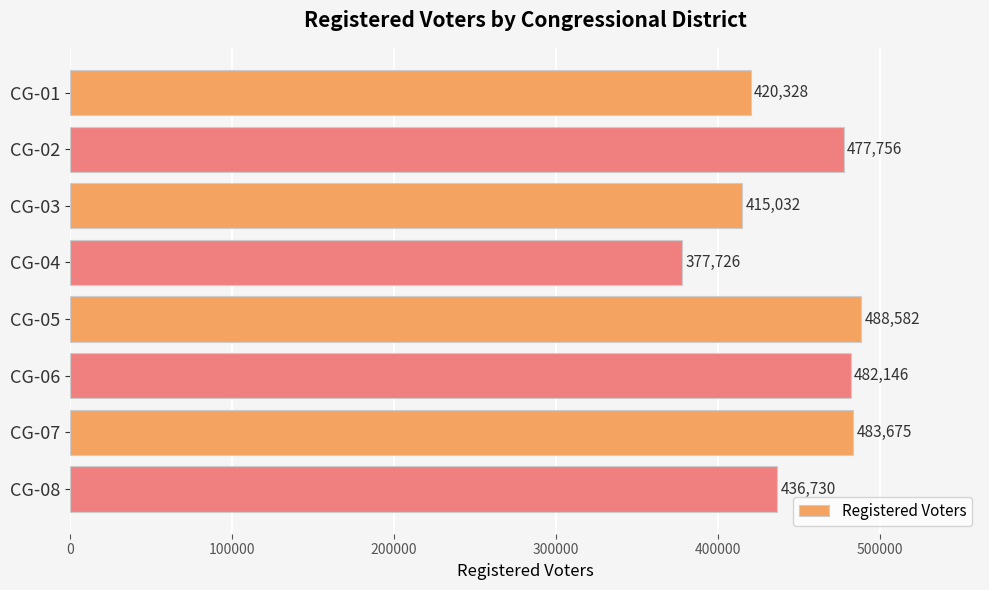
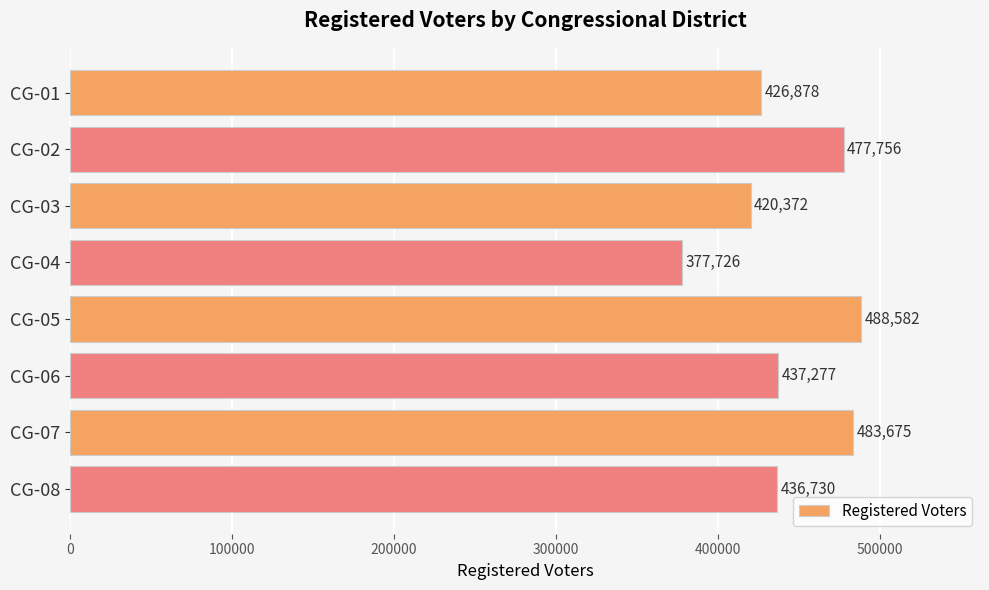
CG-01: 420,328 -> 426,878
CG-03: 415,032 -> 420,372
CG-06: 482,146 -> 437,277
